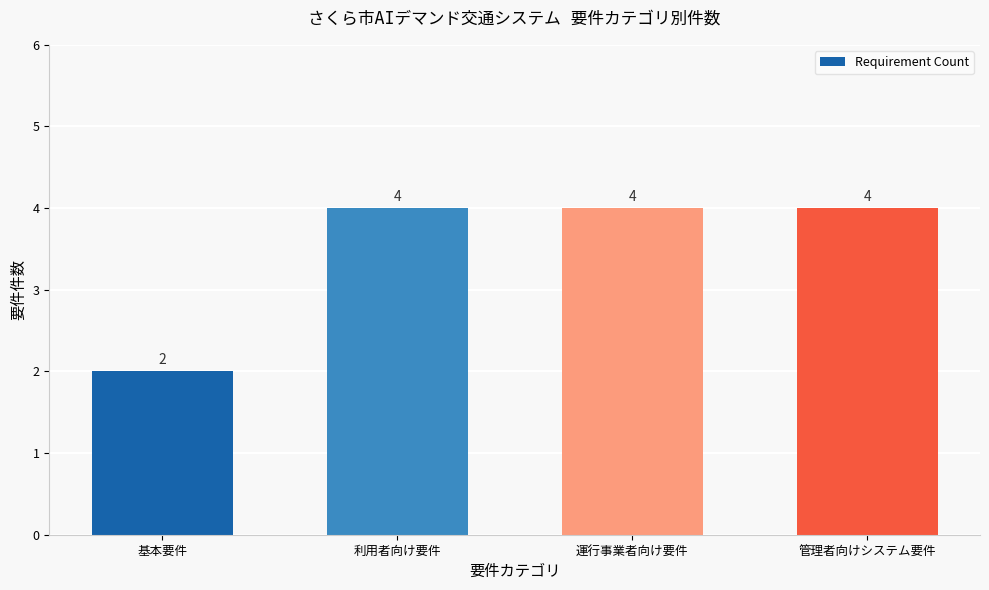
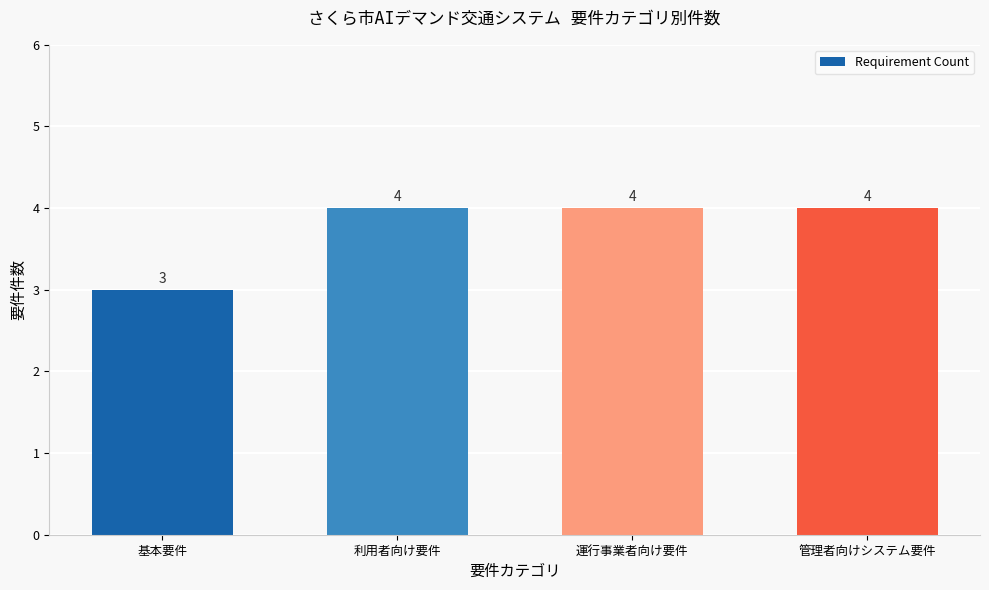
基本要件: 2 -> 3
